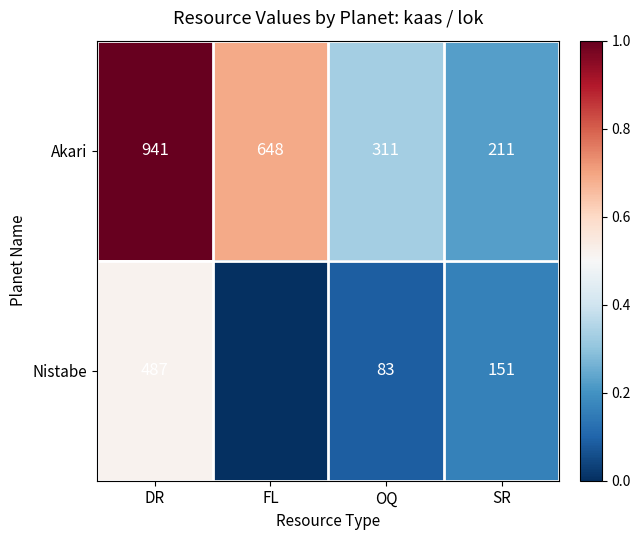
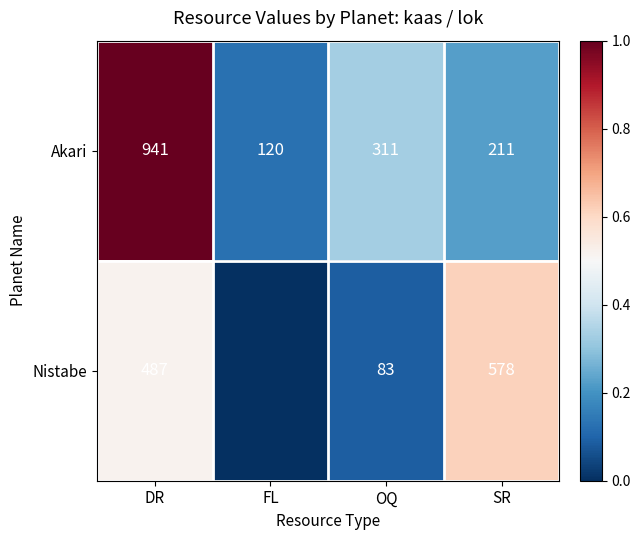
Akari, FL: 648 -> 120
Nistabe, SR: 151 -> 578
